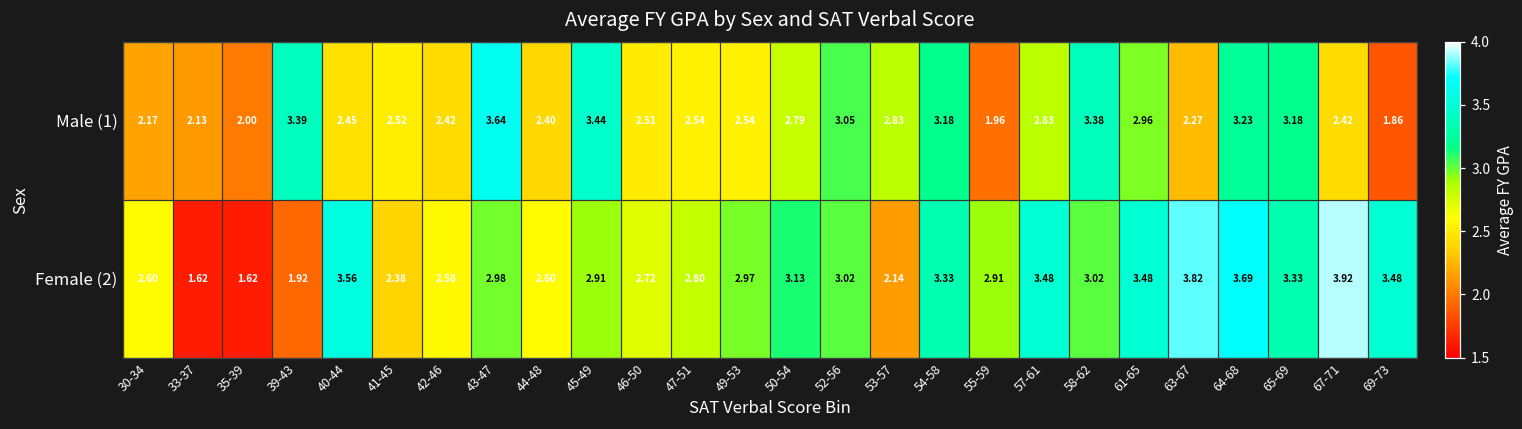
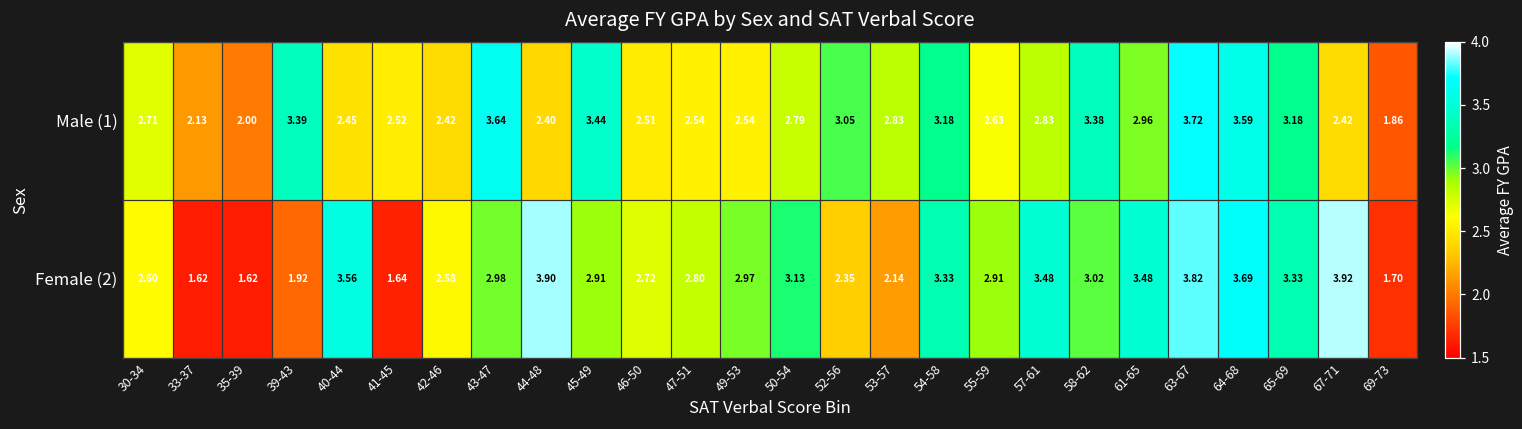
Male (1), 30-34: 2.17 -> 2.71
Male (1), 55-59: 1.96 -> 2.63
Male (1), 63-67: 2.27 -> 3.72
Male (1), 64-68: 3.23 -> 3.59
Female (2), 41-45: 2.38 -> 1.64
Female (2), 44-48: 2.60 -> 3.90
Female (2), 52-56: 3.02 -> 2.35
Female (2), 69-73: 3.48 -> 1.70
